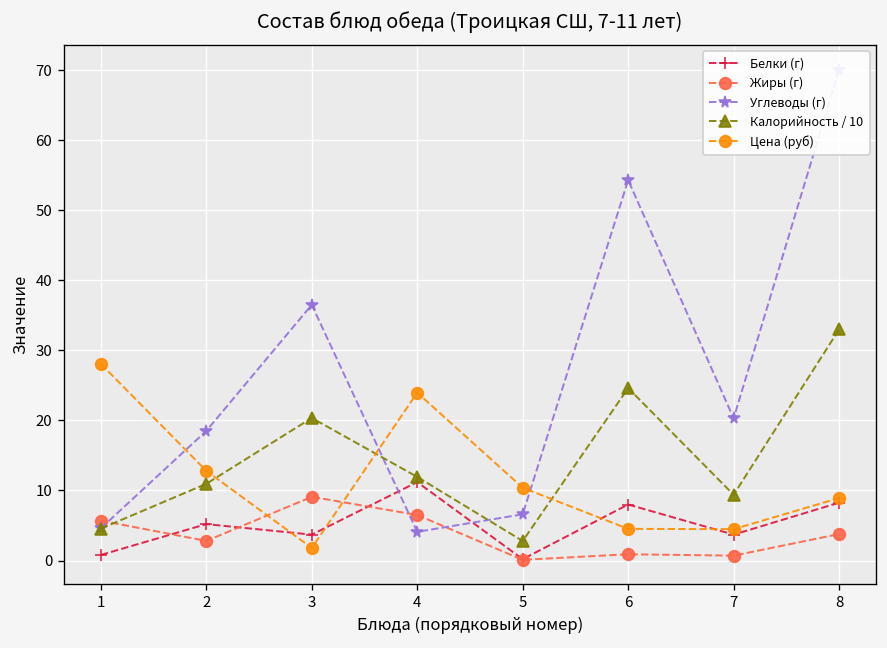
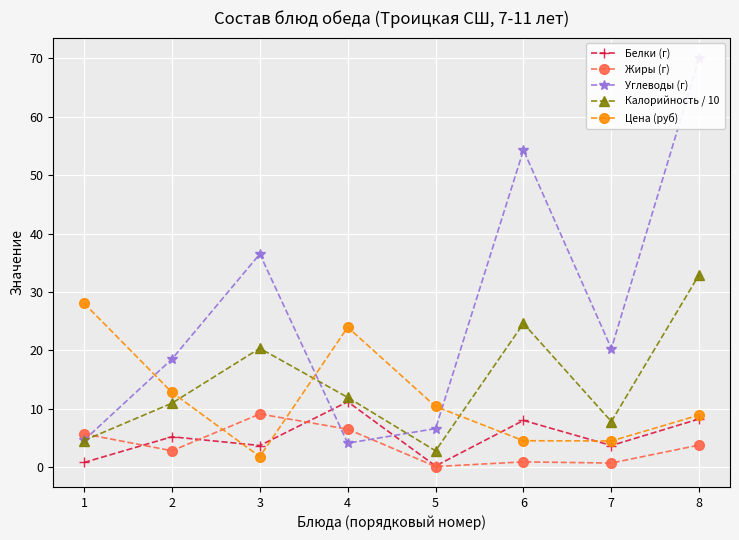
Калорийность / 10, 7: 9 -> 8
